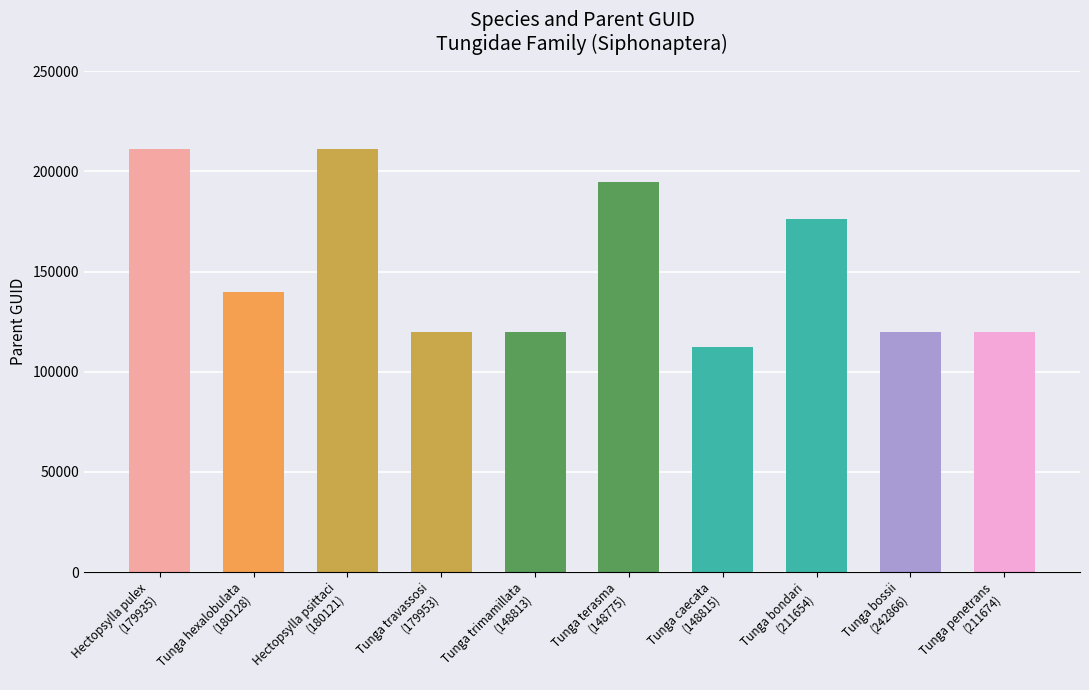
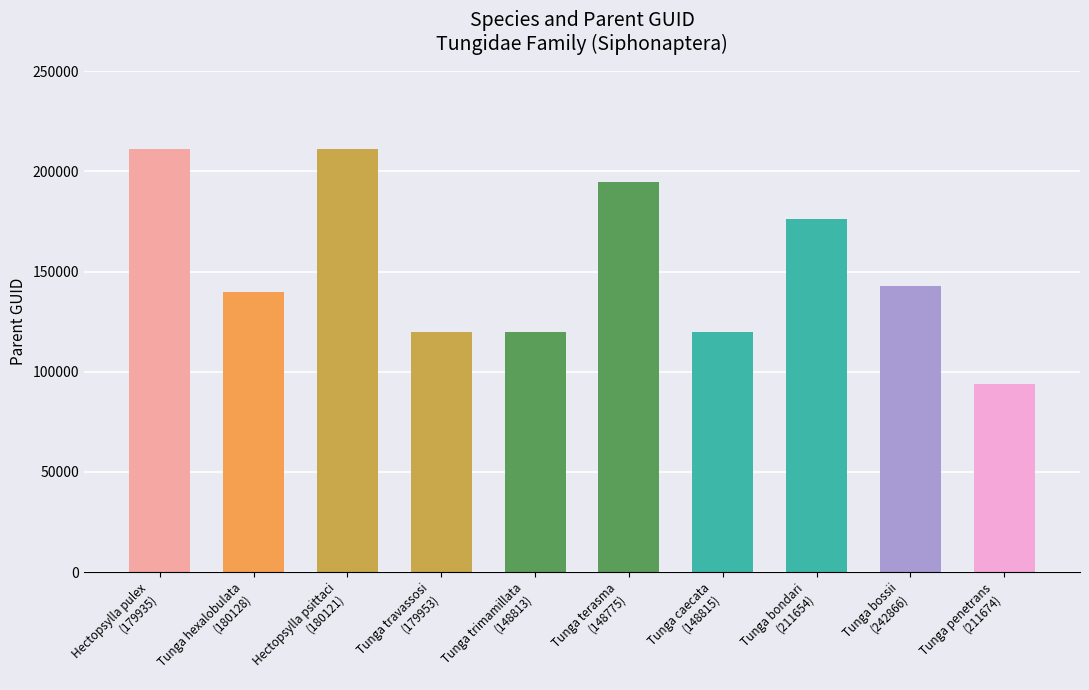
Tunga caecata (148815): 112000 -> 120000
Tunga bossii (242866): 120000 -> 143000
Tunga penetrans (211674): 120000 -> 94000
